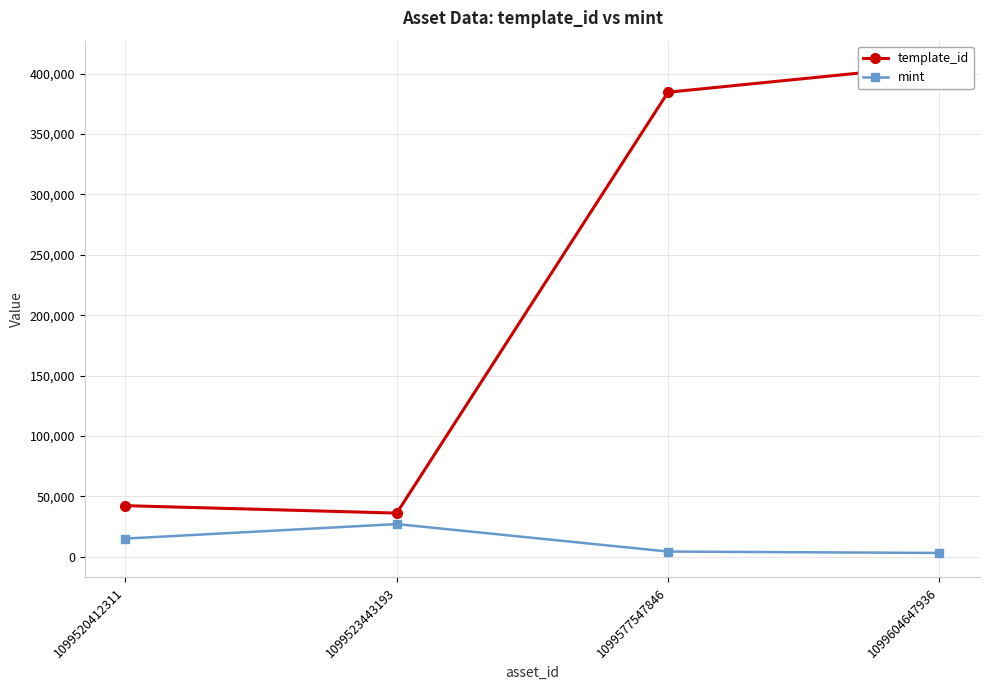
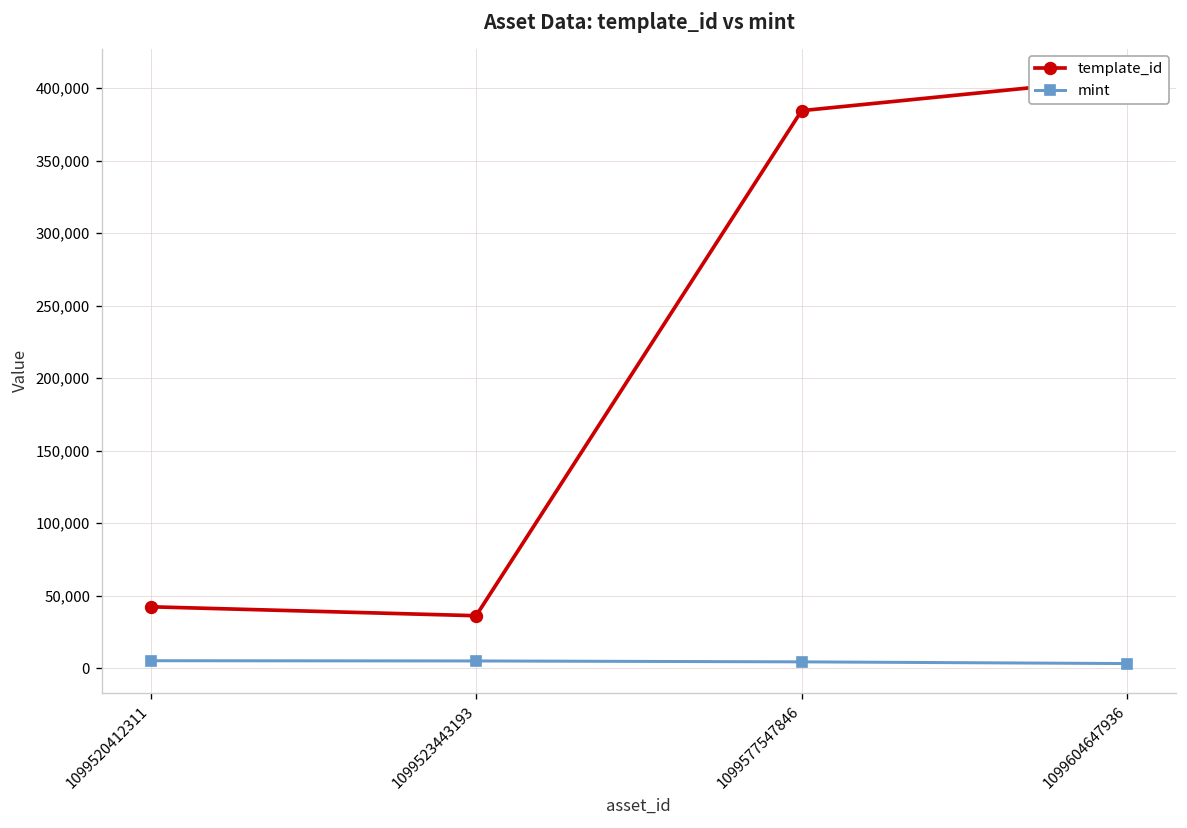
mint, 1099520412311: 15,000 -> 5,000
mint, 1099523443193: 27,000 -> 5,000
